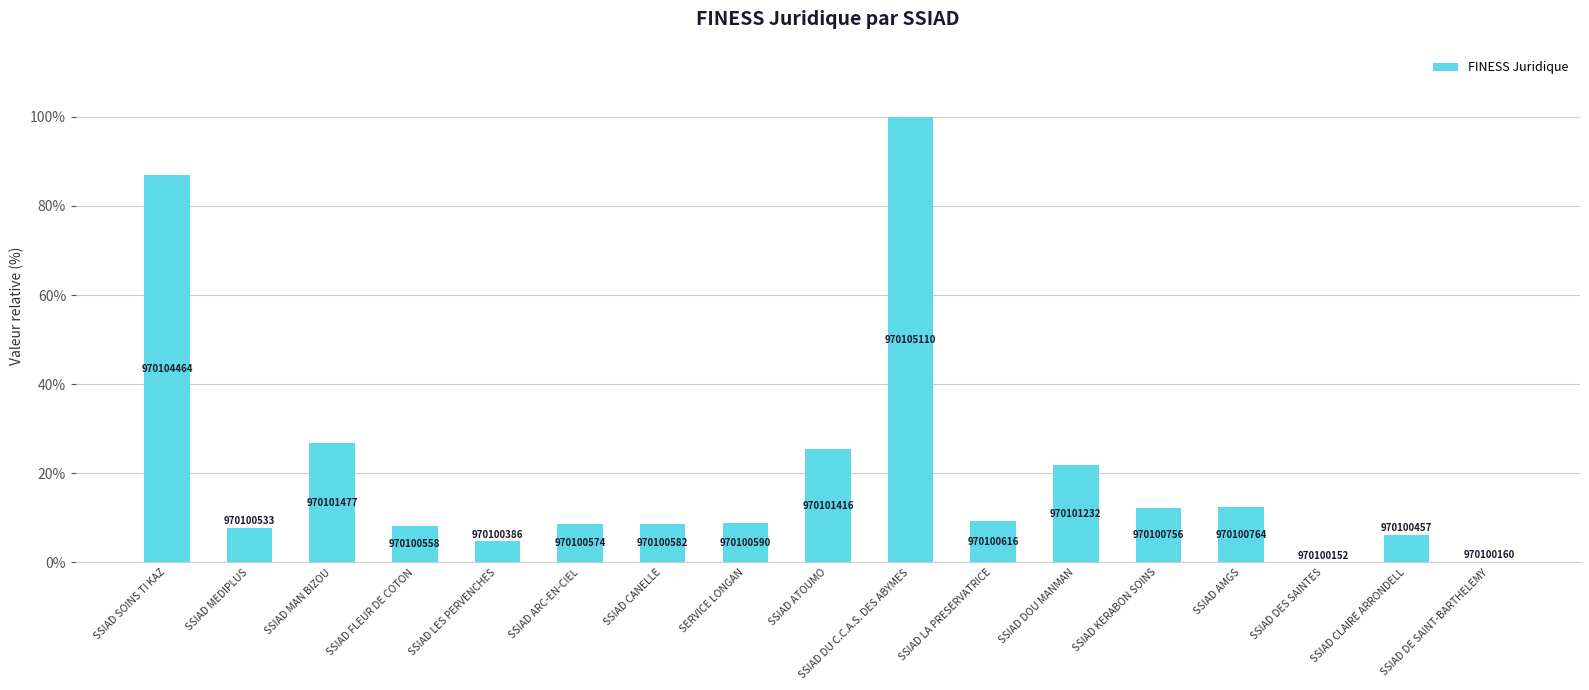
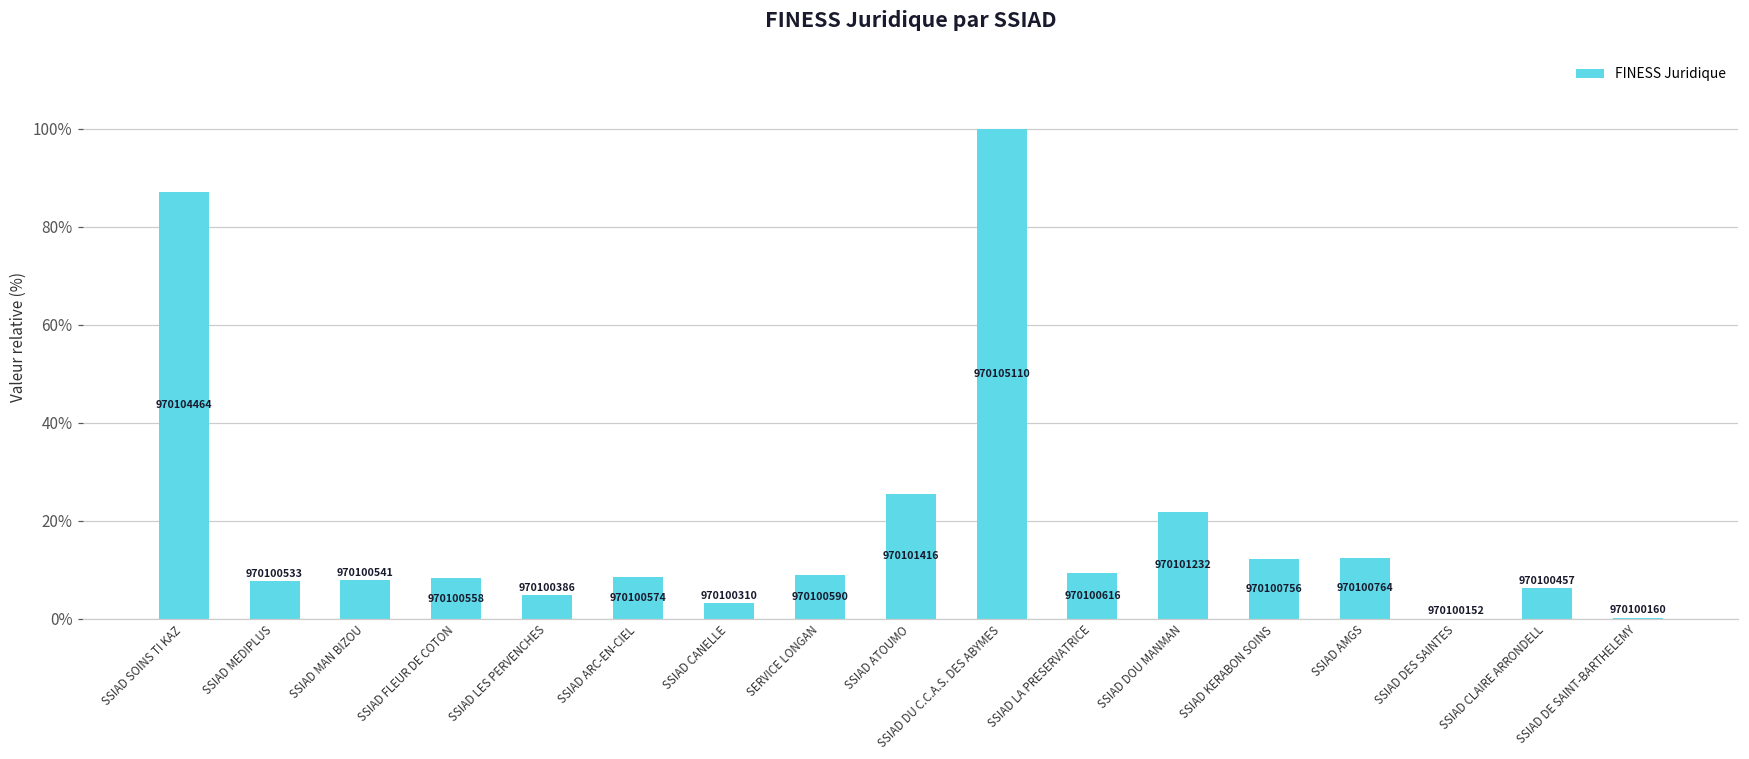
SSIAD MAN BIZOU: 970101477 -> 970100541
SSIAD CANELLE: 970100582 -> 970100310
